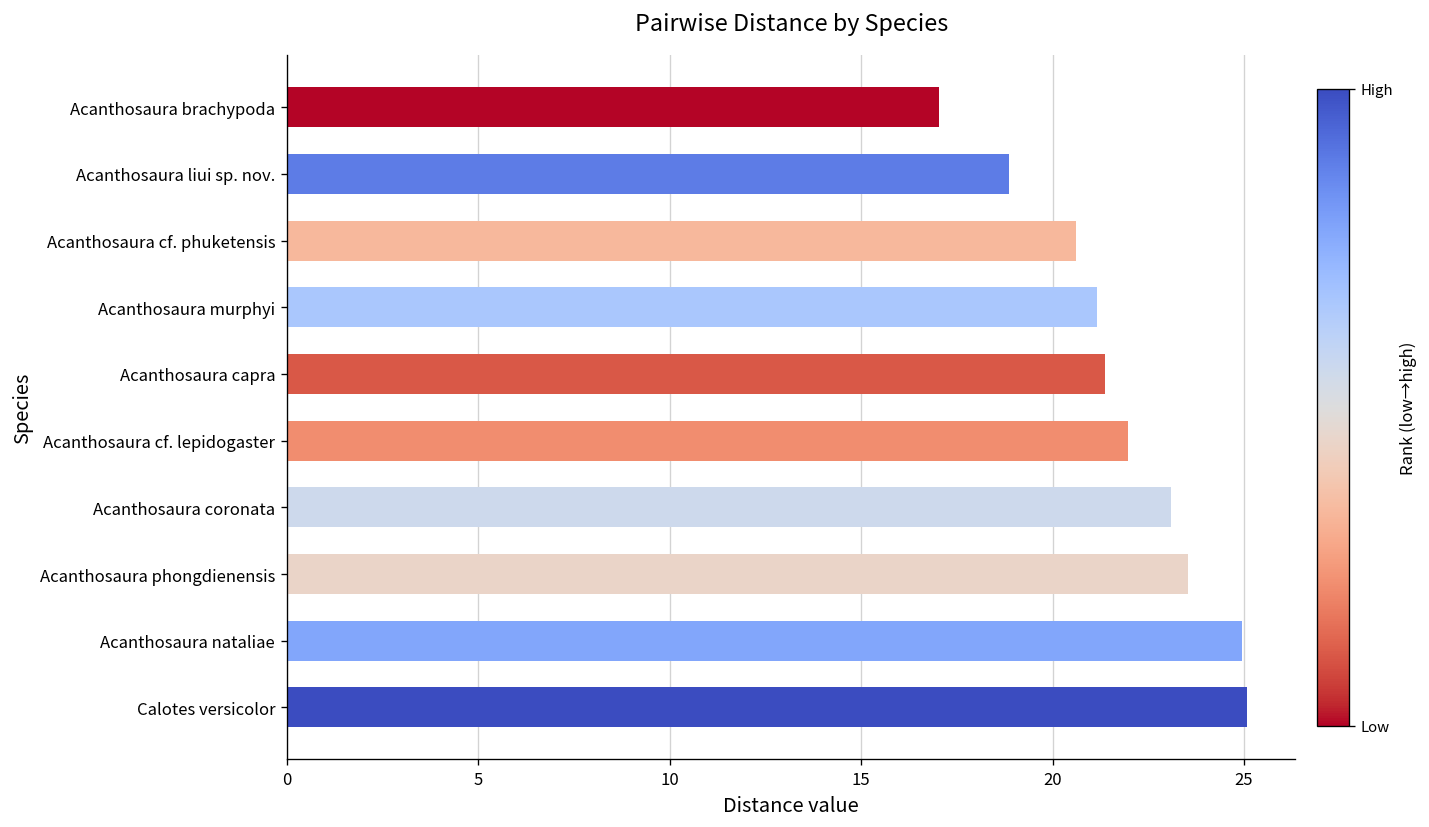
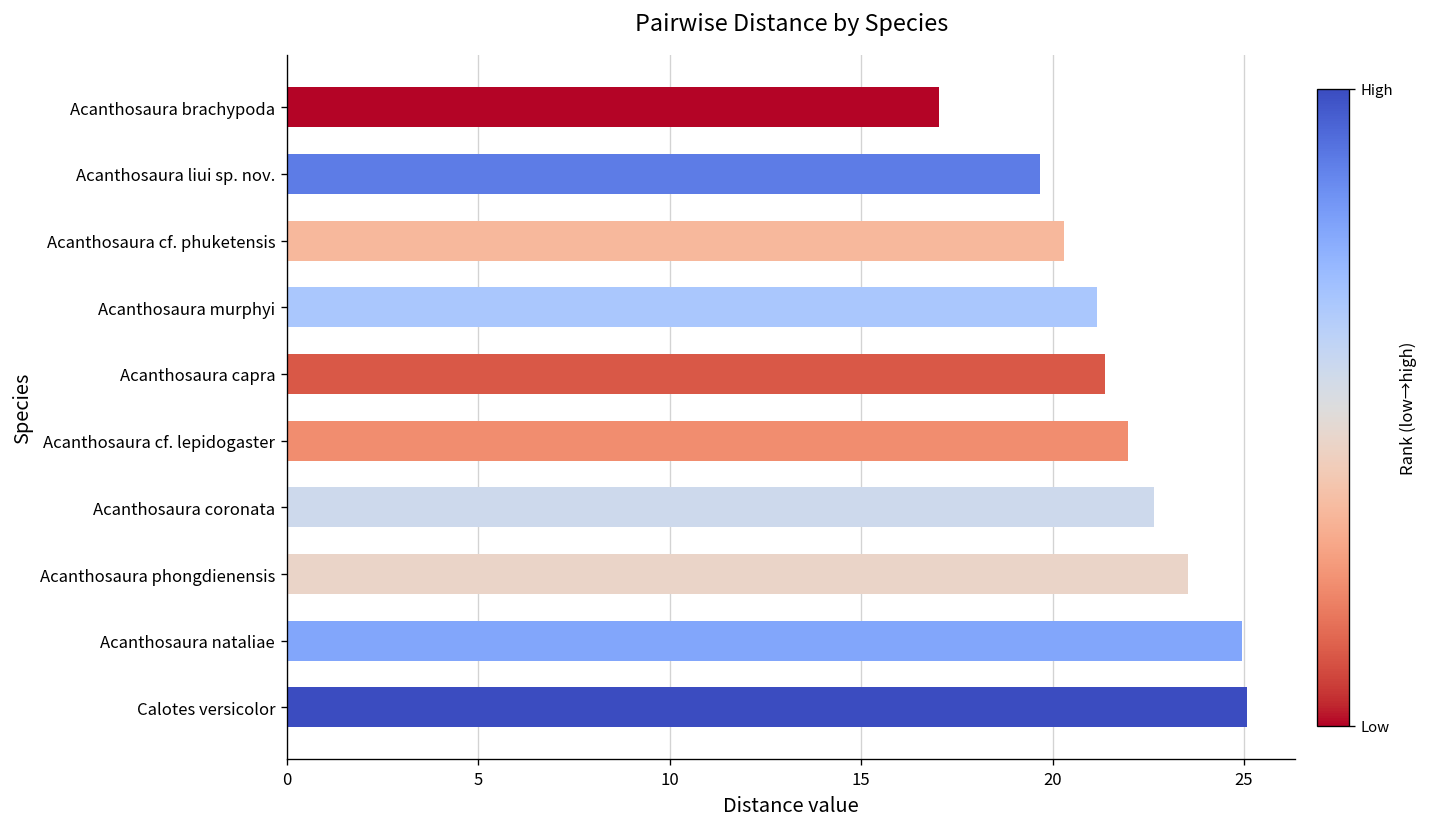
Acanthosaura liui sp. nov.: 18.9 -> 19.7
Acanthosaura cf. phuketensis: 20.6 -> 20.3
Acanthosaura coronata: 23.1 -> 22.7
